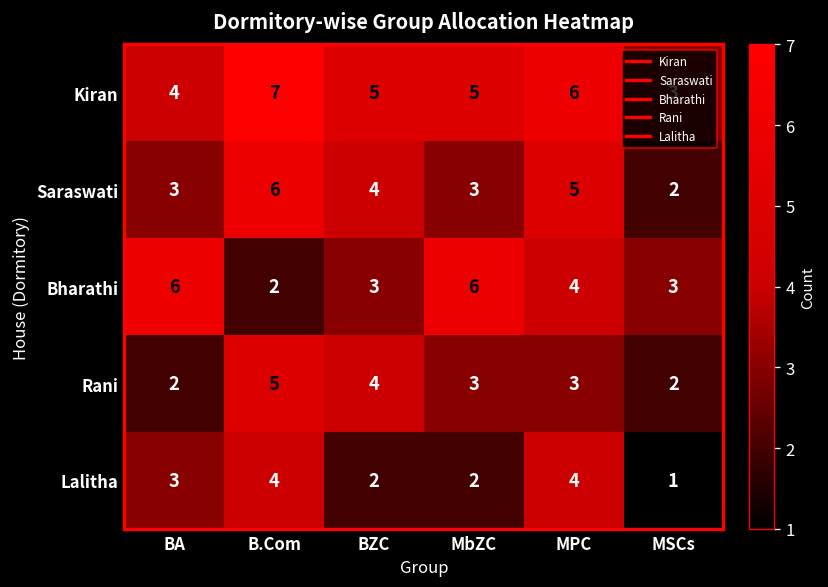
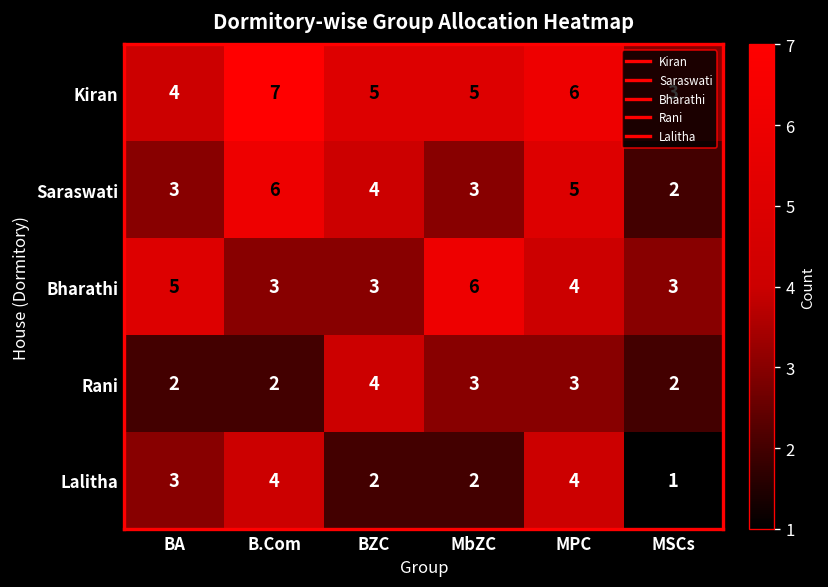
Bharathi, BA: 6 -> 5
Bharathi, B.Com: 2 -> 3
Rani, B.Com: 5 -> 2
